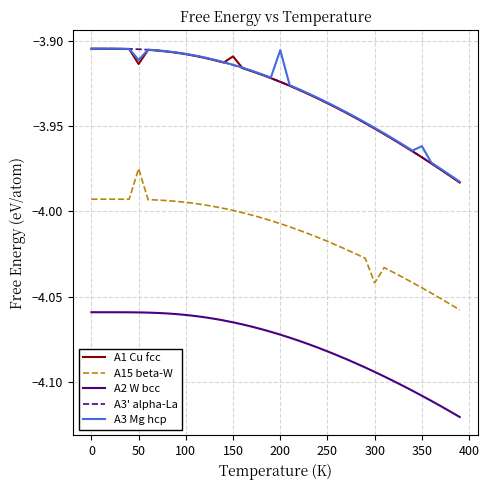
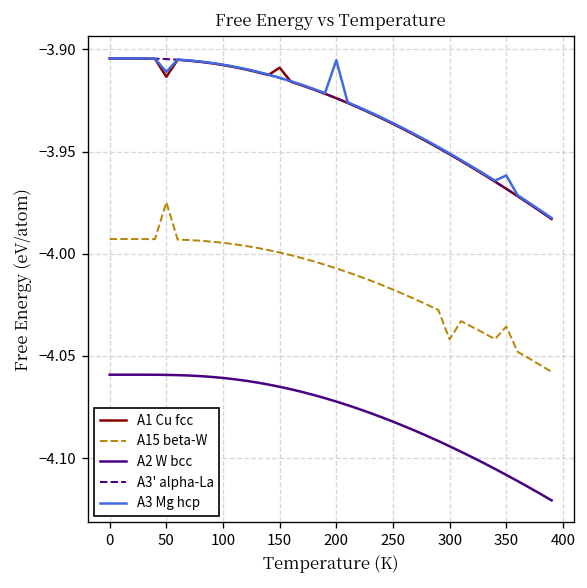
A15 beta-W, 350: -4.045 -> -4.036
